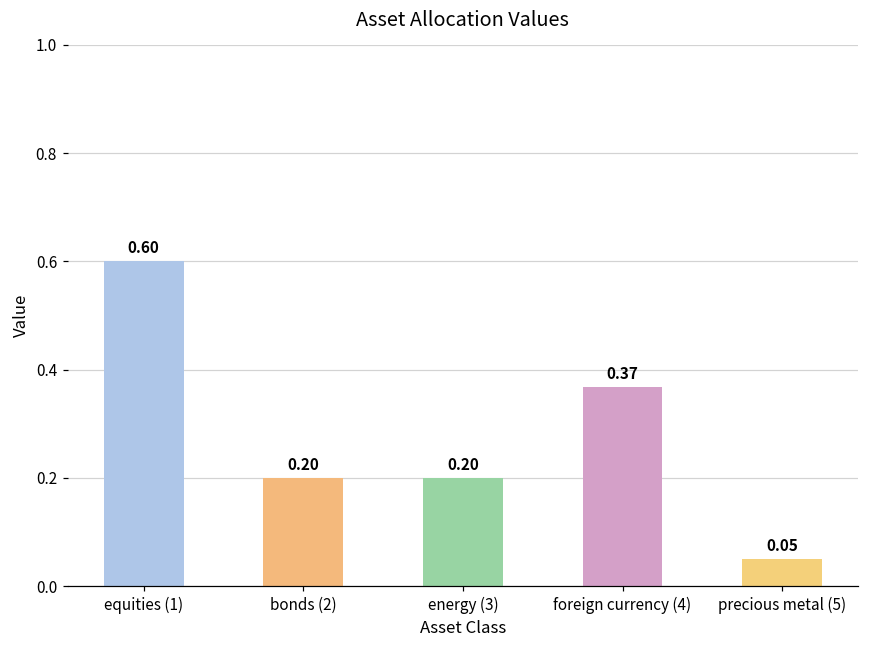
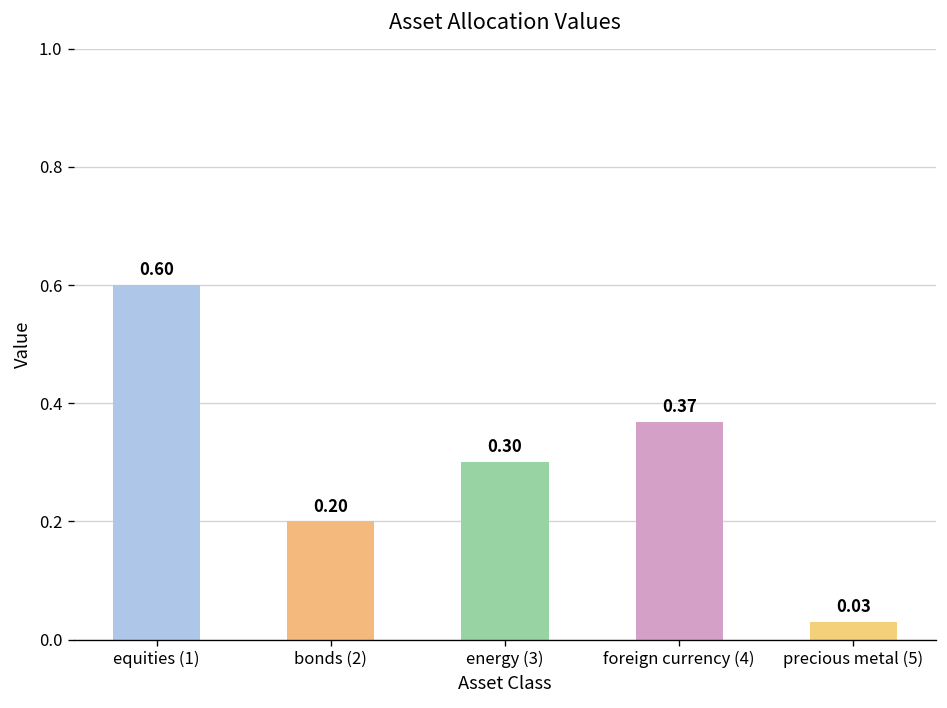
energy (3): 0.20 -> 0.30
precious metal (5): 0.05 -> 0.03
